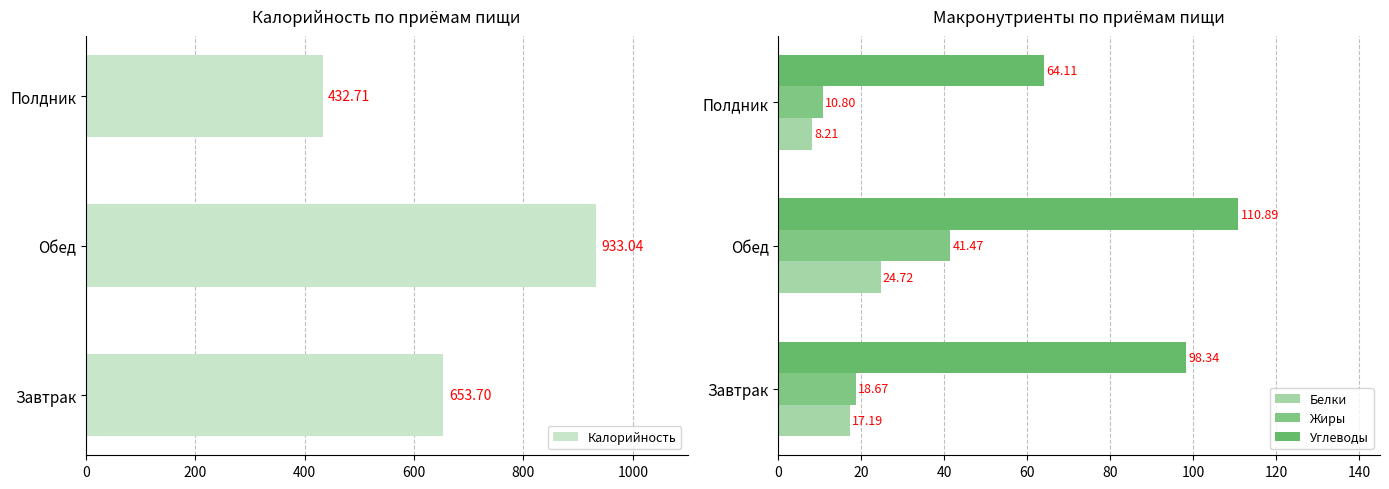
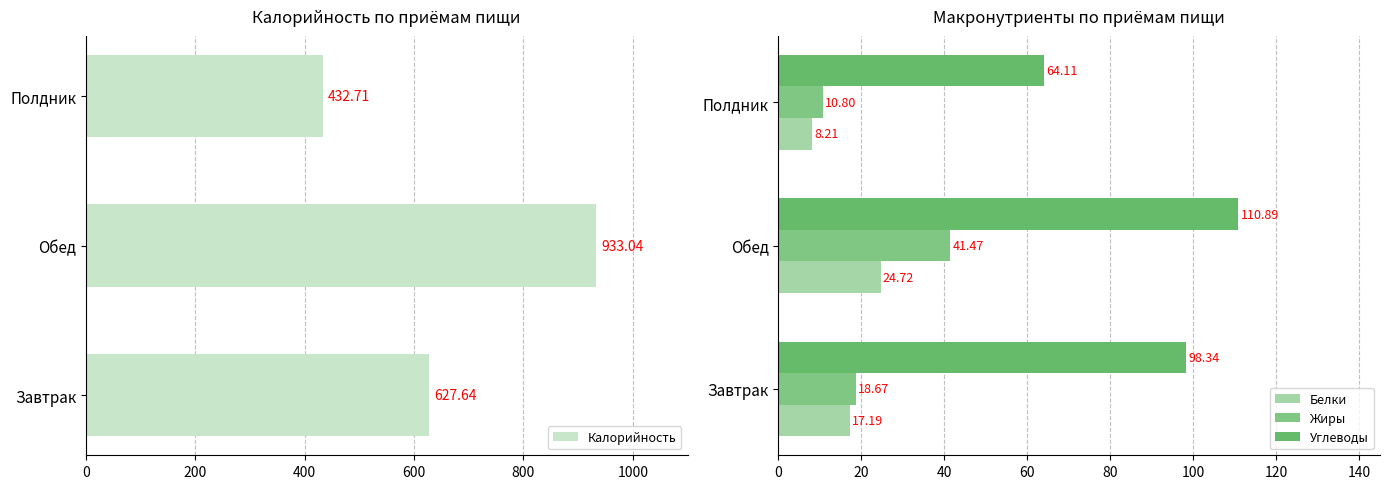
Калорийность по приёмам пищи, Завтрак: 653.70 -> 627.64
